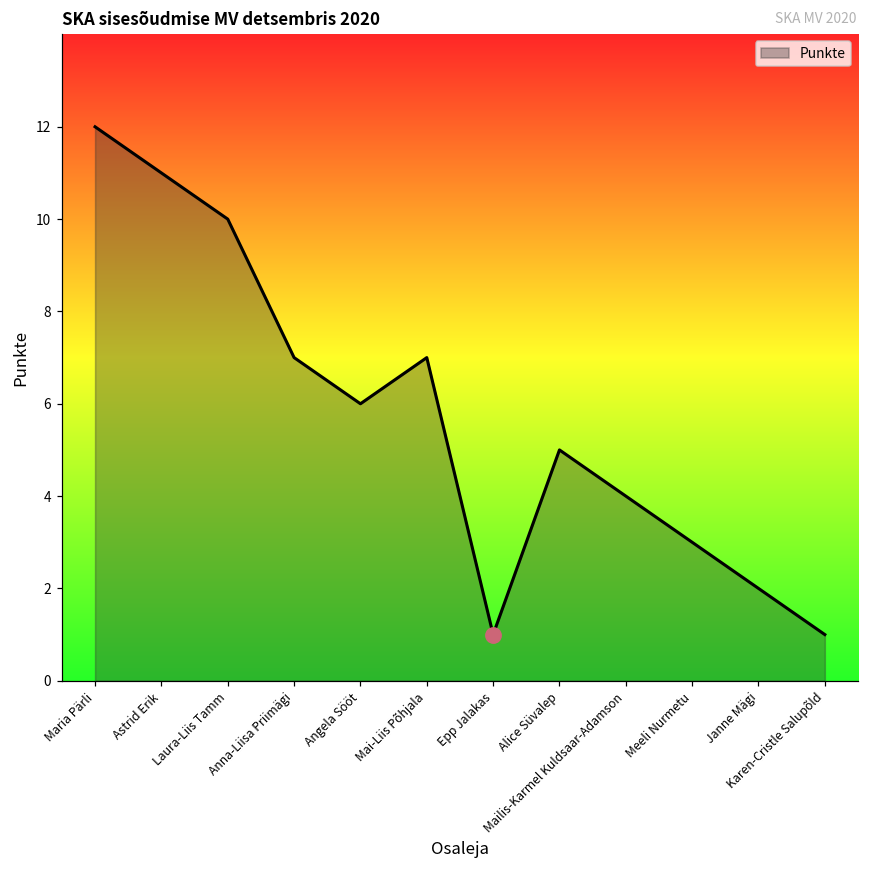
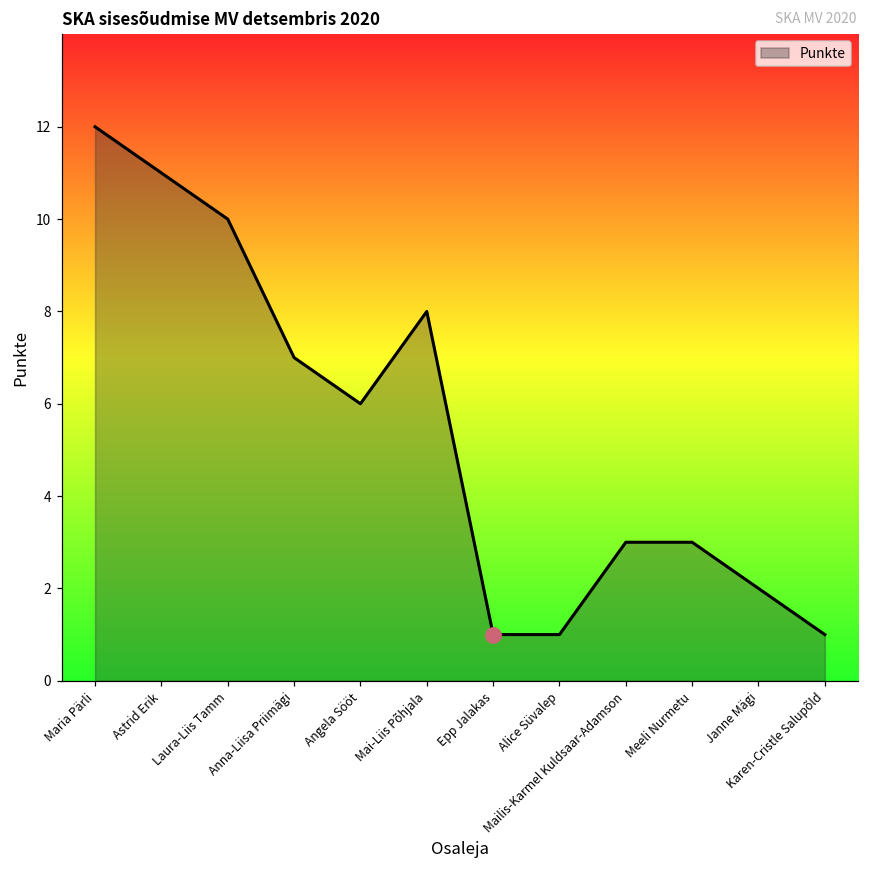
Punkte, Mai-Liis Põhjala: 7 -> 8
Punkte, Alice Süvalep: 5 -> 1
Punkte, Mailis-Karmel Kuldsaar-Adamson: 4 -> 3
